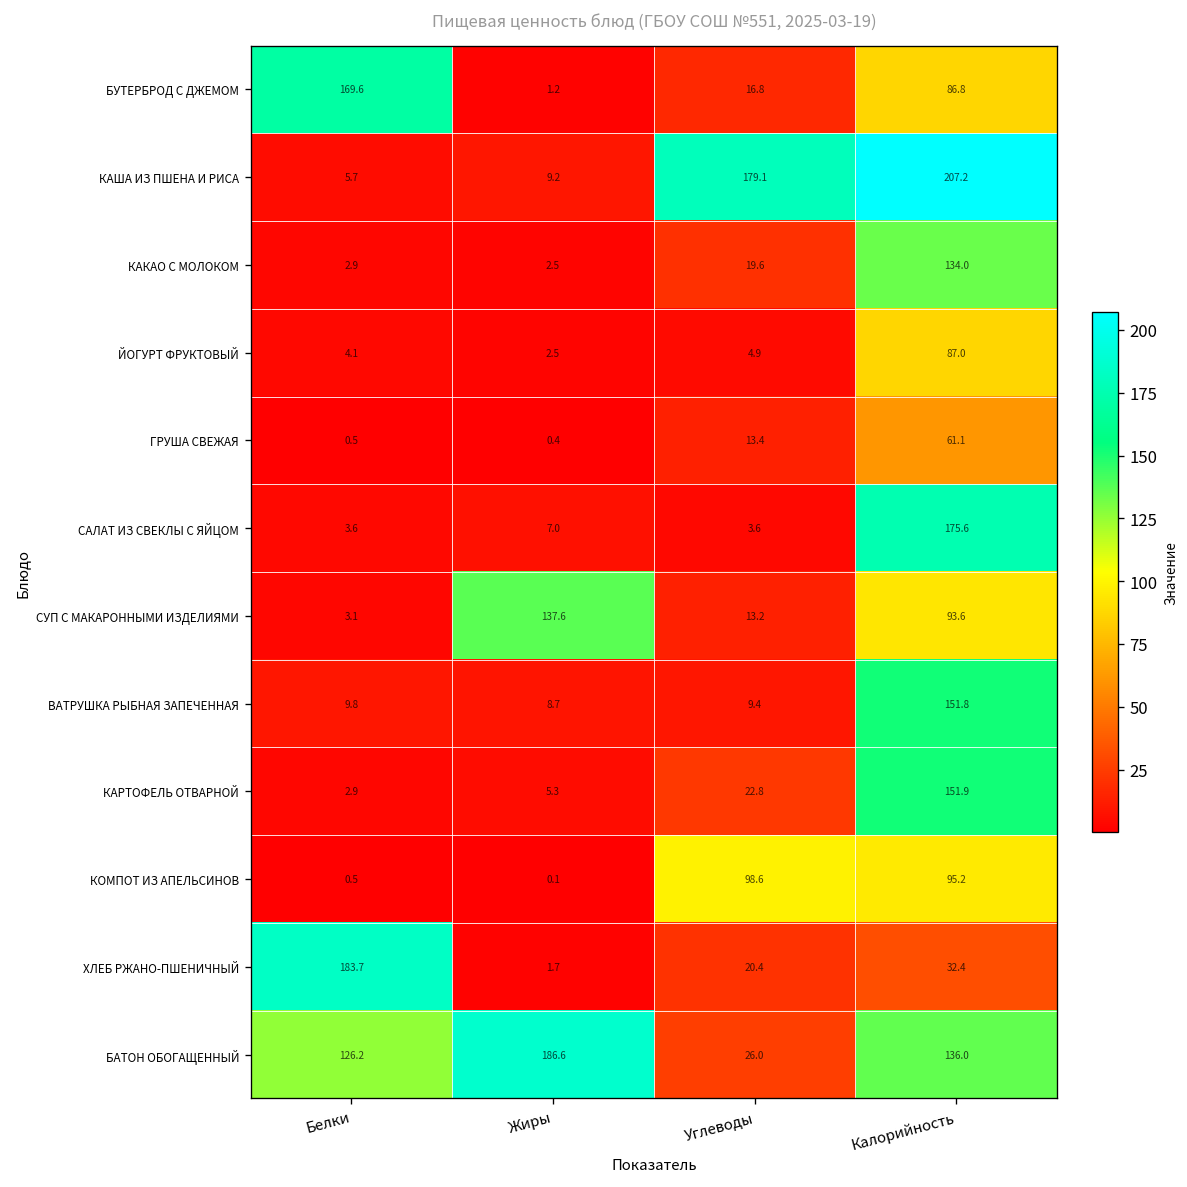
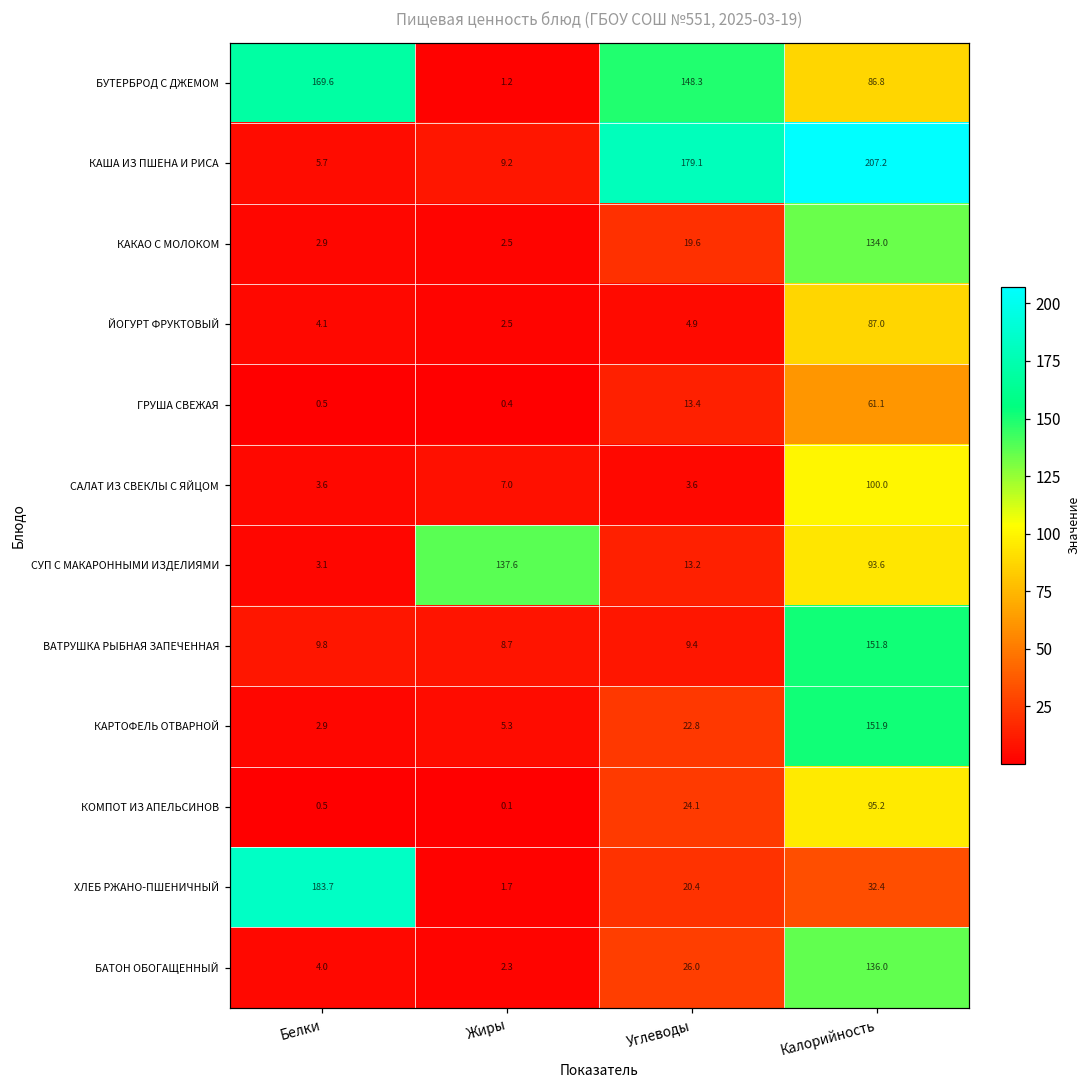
БУТЕРБРОД С ДЖЕМОМ, Углеводы: 16.8 -> 148.3
САЛАТ ИЗ СВЕКЛЫ С ЯЙЦОМ, Калорийность: 175.6 -> 100.0
КОМПОТ ИЗ АПЕЛЬСИНОВ, Углеводы: 98.6 -> 24.1
БАТОН ОБОГАЩЕННЫЙ, Белки: 126.2 -> 4.0
БАТОН ОБОГАЩЕННЫЙ, Жиры: 186.6 -> 2.3
